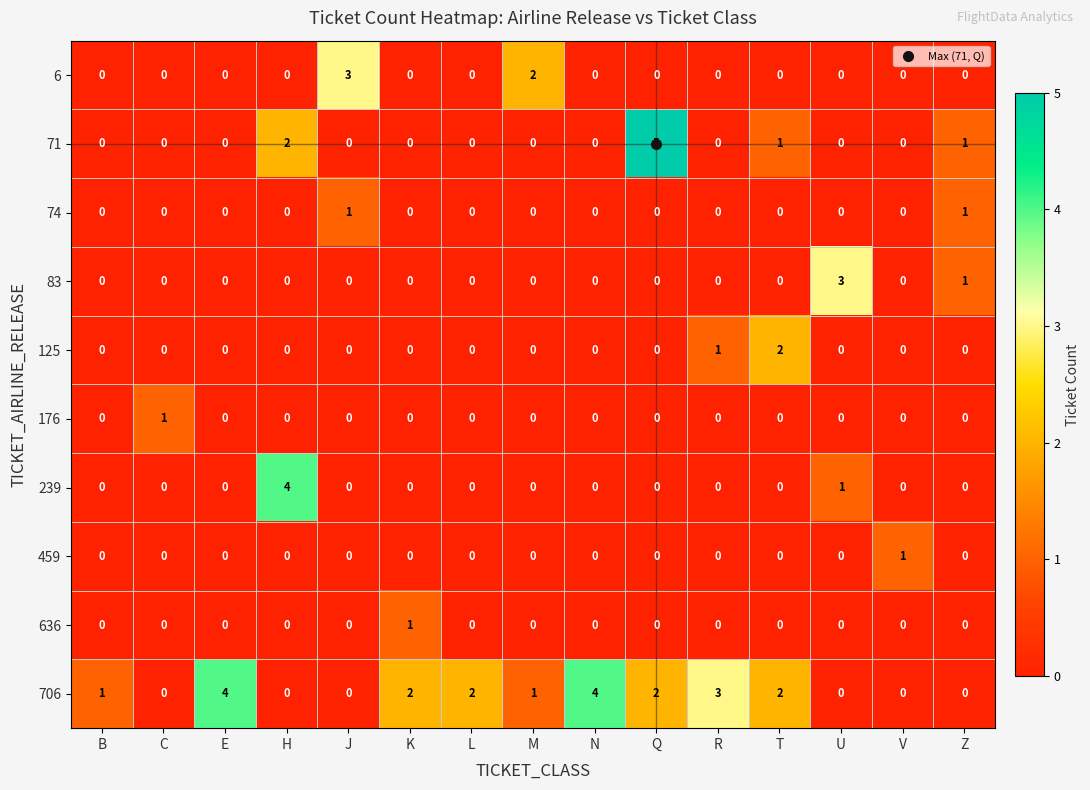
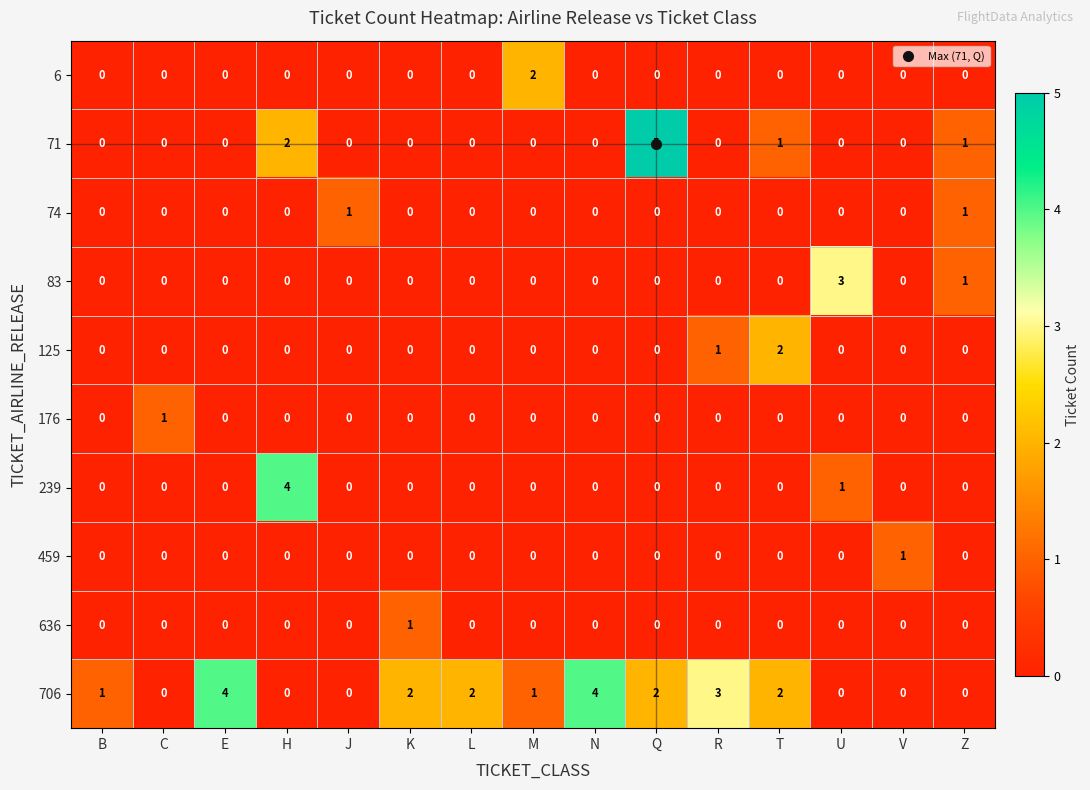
6, J: 3 -> 0
